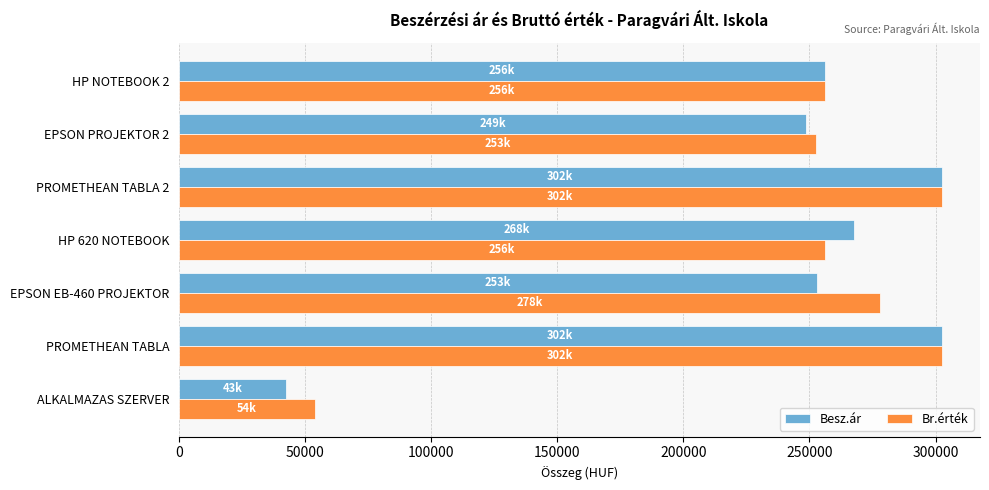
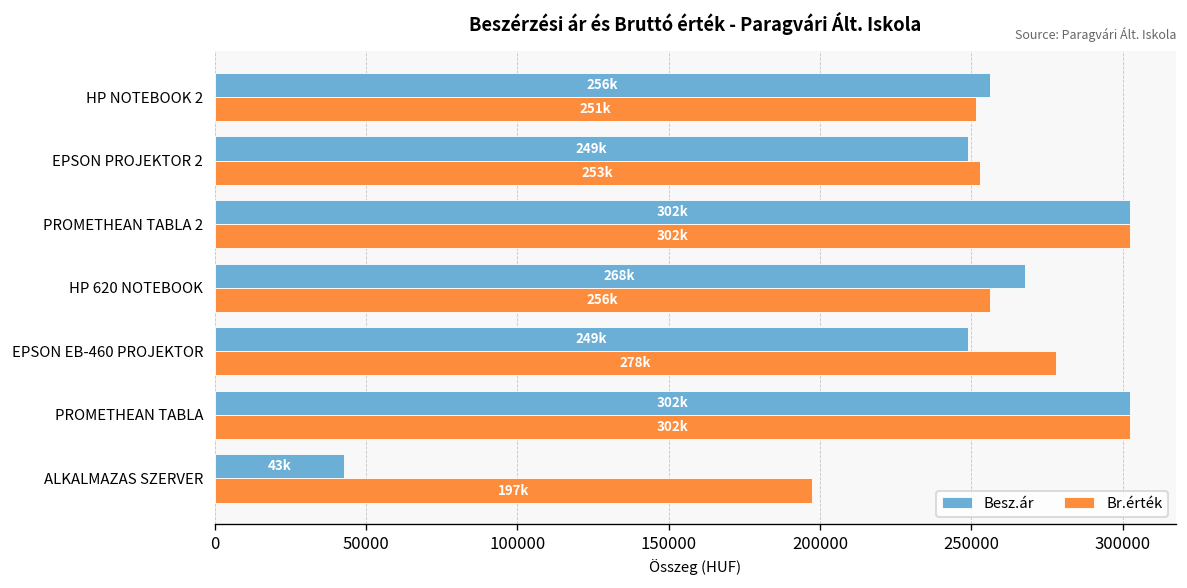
Br.érték, HP NOTEBOOK 2: 256k -> 251k
Besz.ár, EPSON EB-460 PROJEKTOR: 253k -> 249k
Br.érték, ALKALMAZAS SZERVER: 54k -> 197k
